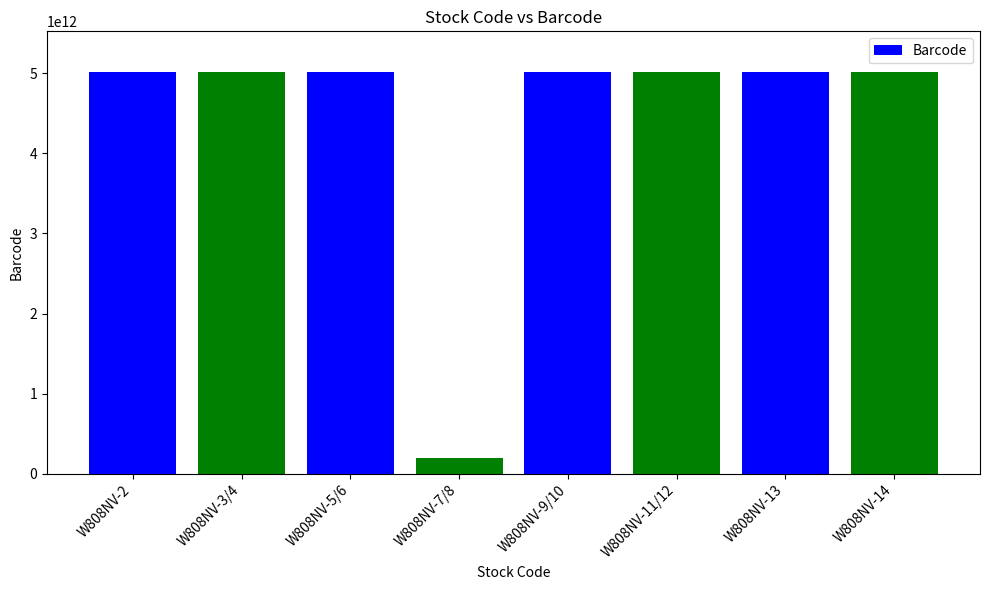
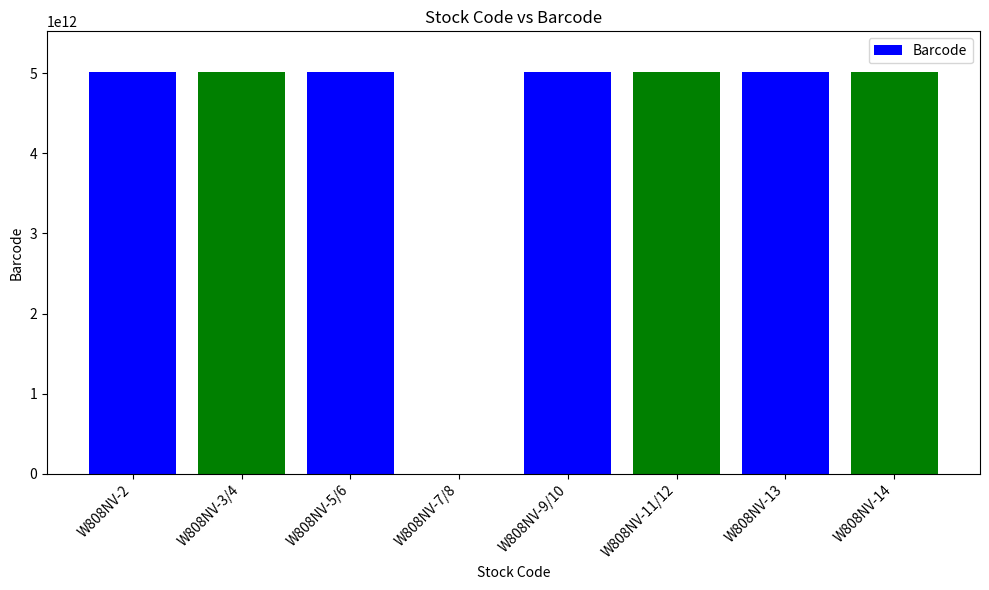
W808NV-7/8: 200000000000 -> 0
